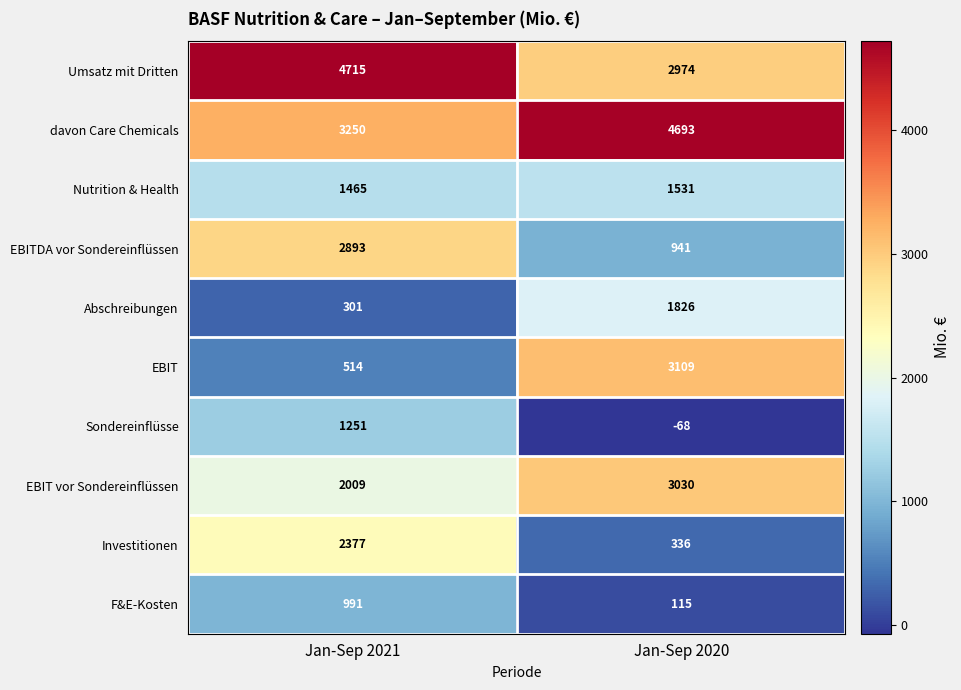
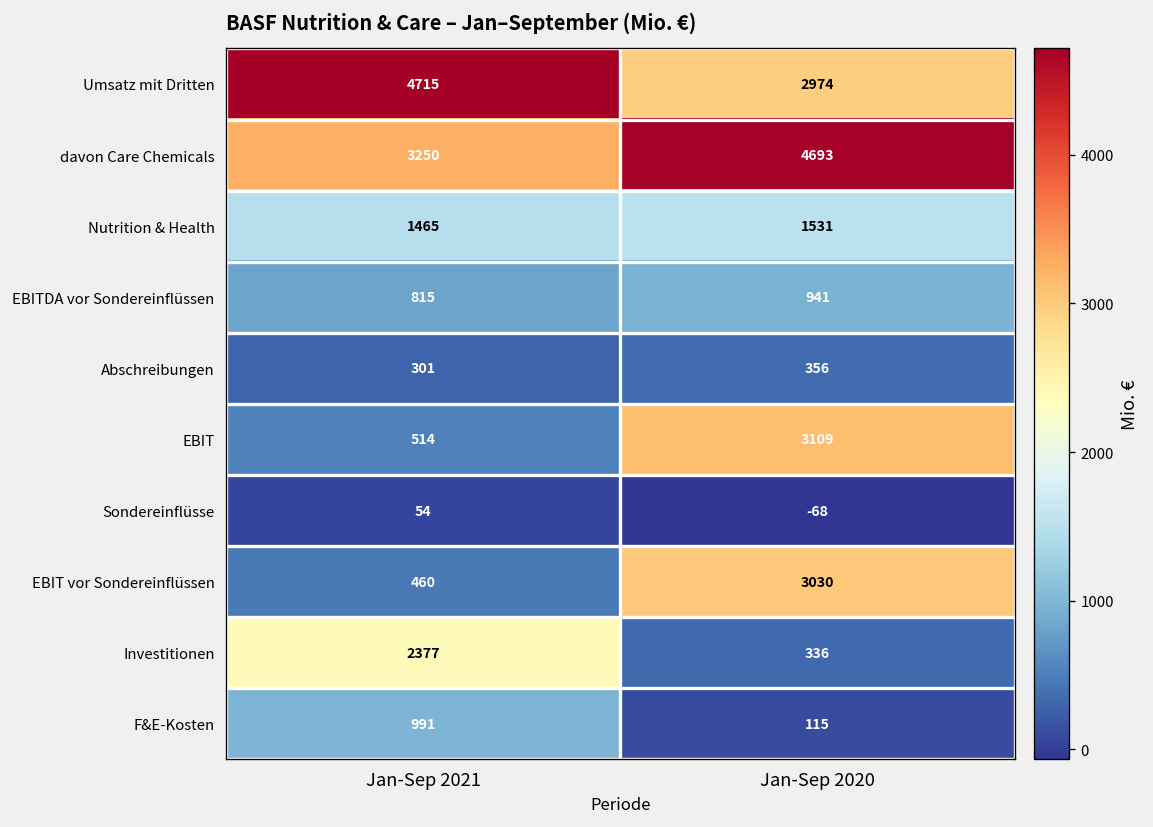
EBITDA vor Sondereinflüssen, Jan-Sep 2021: 2893 -> 815
Abschreibungen, Jan-Sep 2020: 1826 -> 356
Sondereinflüsse, Jan-Sep 2021: 1251 -> 54
EBIT vor Sondereinflüssen, Jan-Sep 2021: 2009 -> 460
